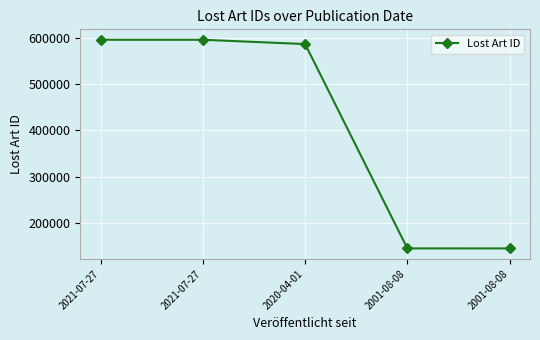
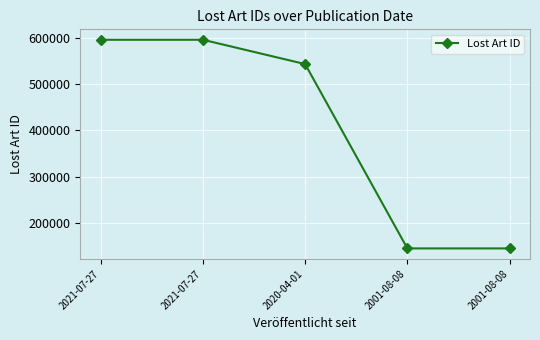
2020-04-01: 590000 -> 540000
